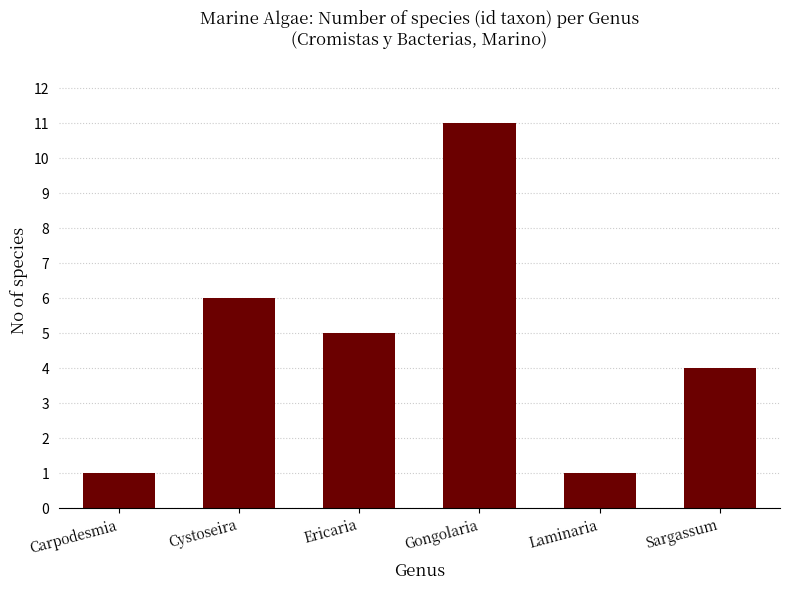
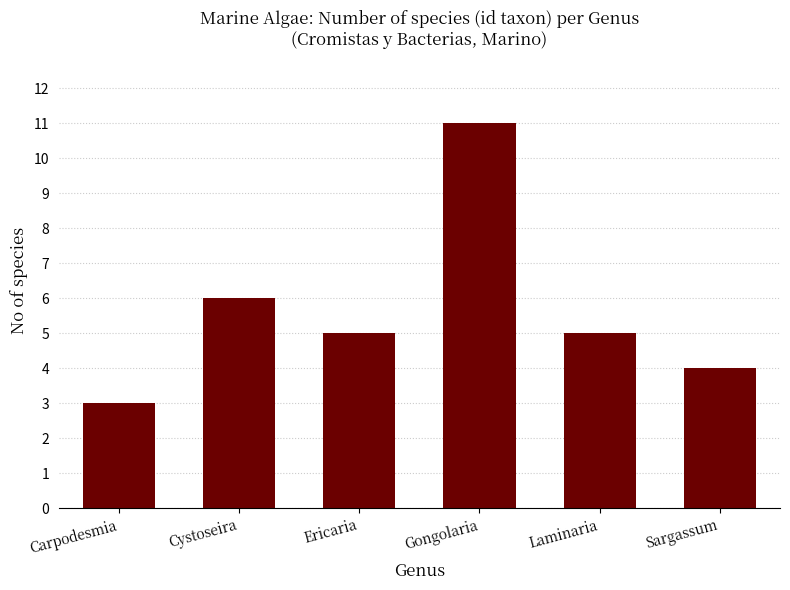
Carpodesmia: 1 -> 3
Laminaria: 1 -> 5
